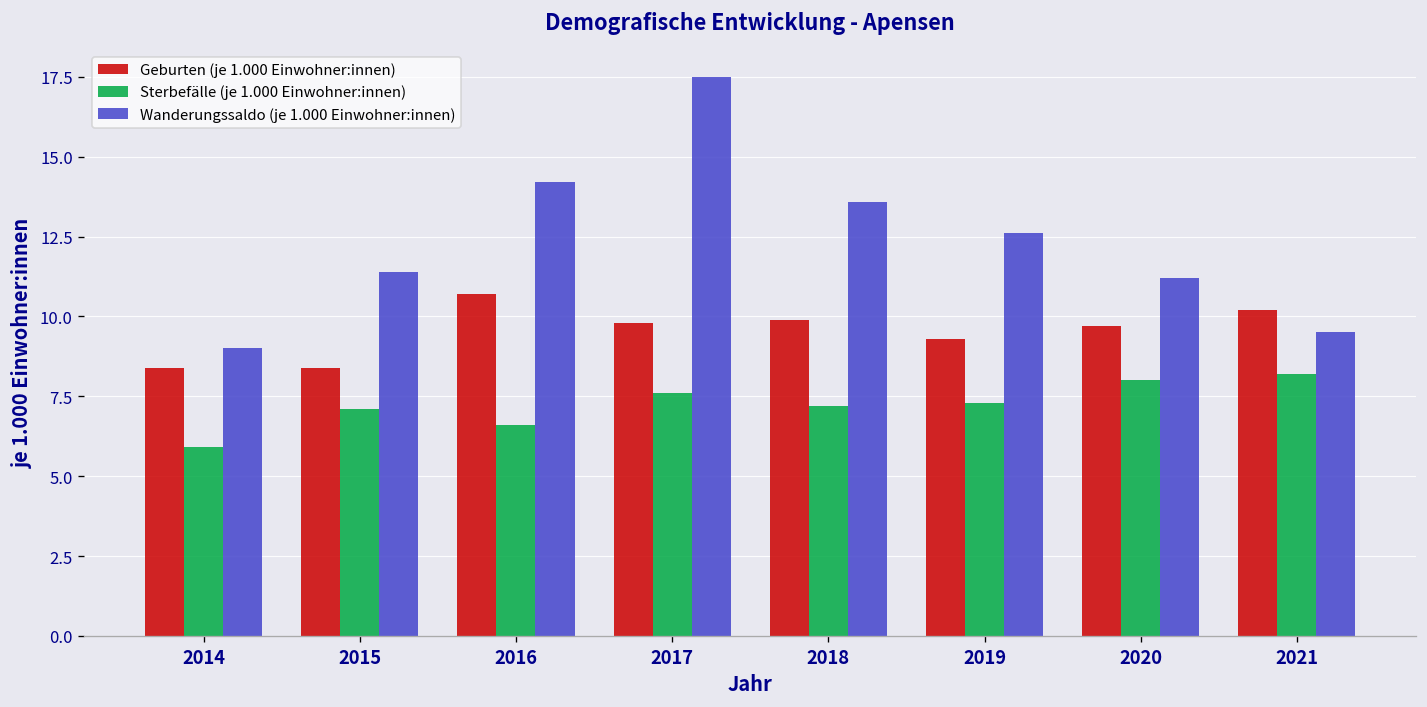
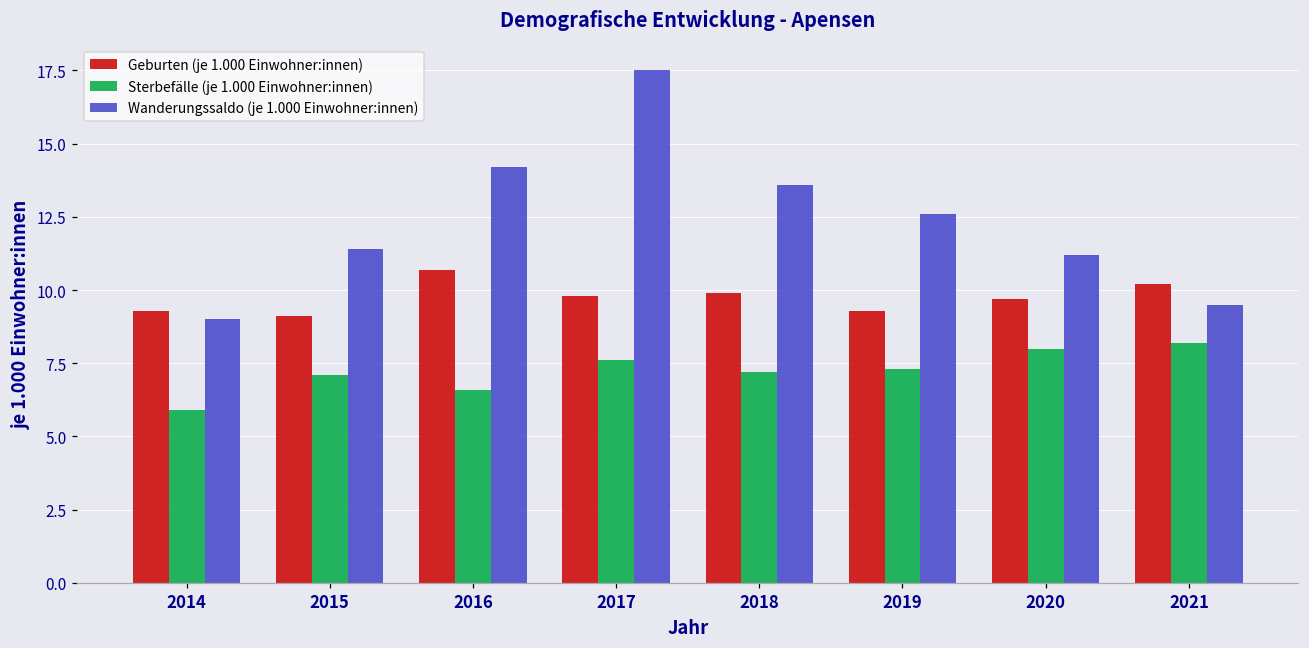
Geburten (je 1.000 Einwohner:innen), 2014: 8.4 -> 9.3
Geburten (je 1.000 Einwohner:innen), 2015: 8.4 -> 9.1
